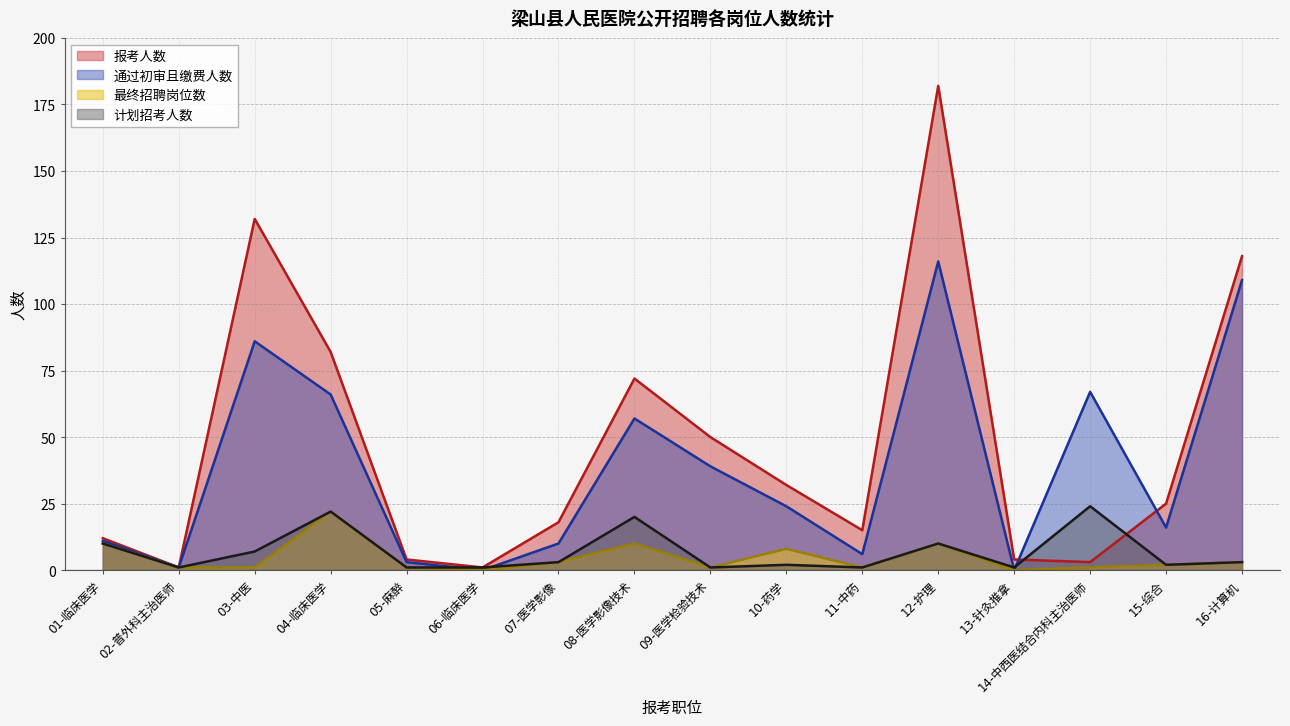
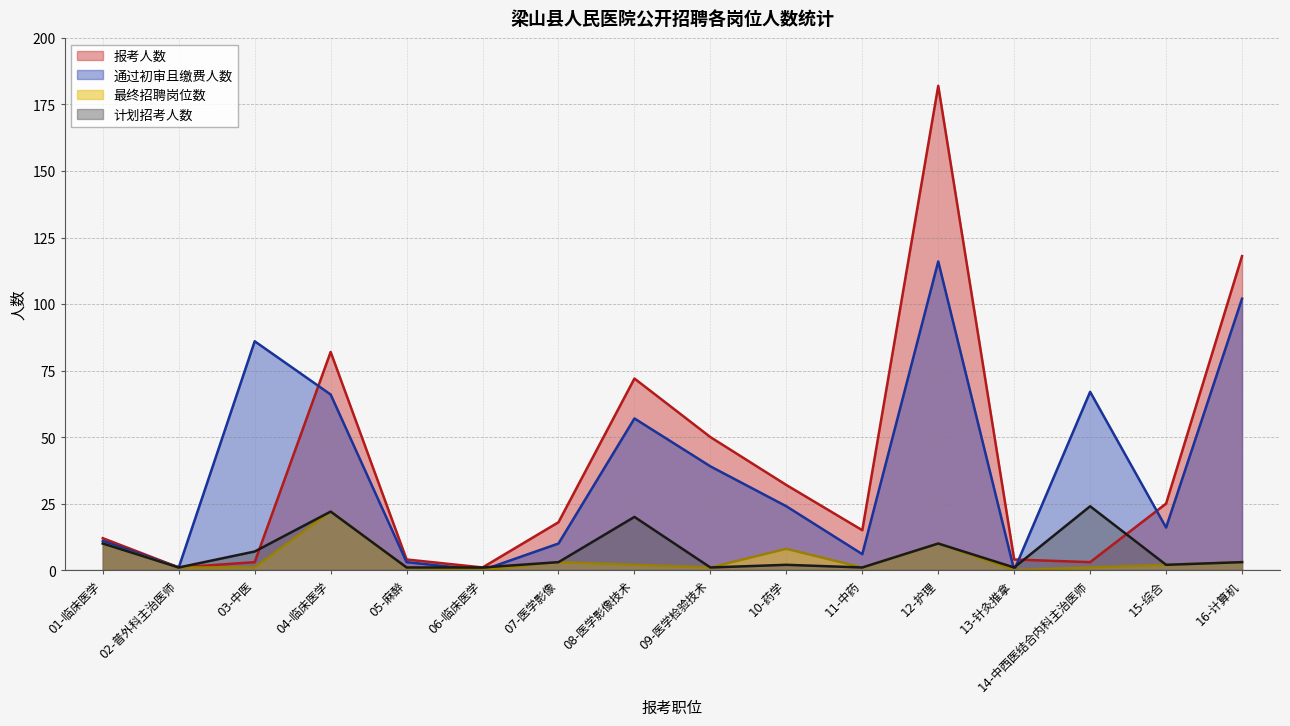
报考人数, 03-中医: 132 -> 3
最终招聘岗位数, 08-医学影像技术: 10 -> 2
通过初审且缴费人数, 16-计算机: 109 -> 102
